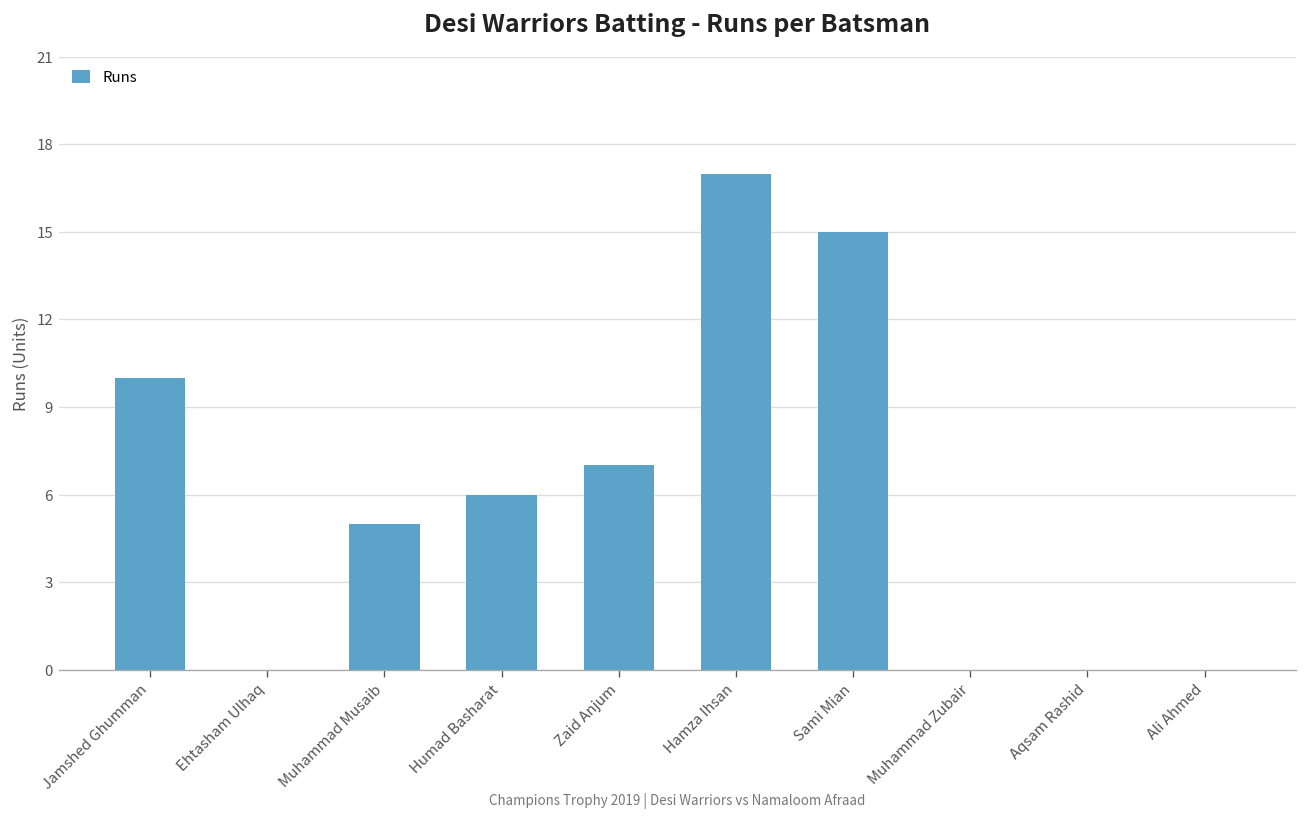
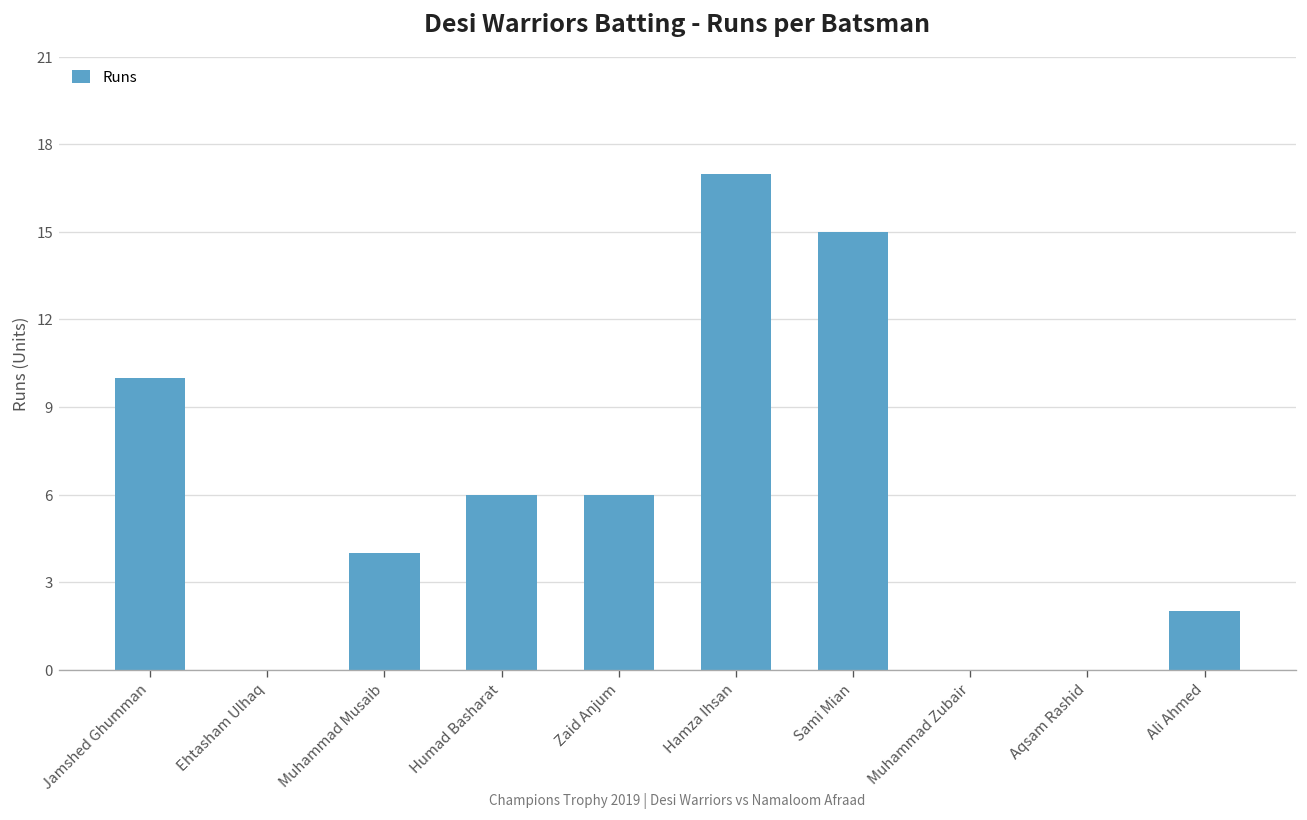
Muhammad Musaib: 5 -> 4
Zaid Anjum: 7 -> 6
Ali Ahmed: 0 -> 2
